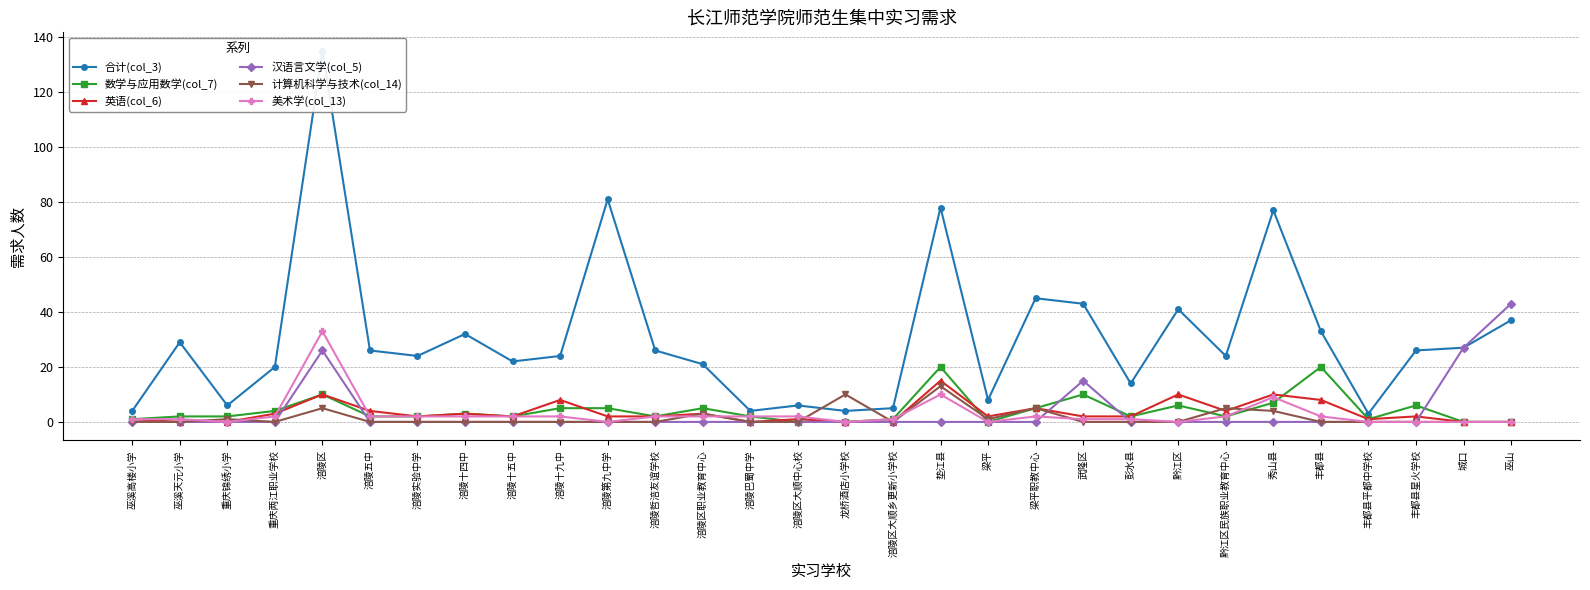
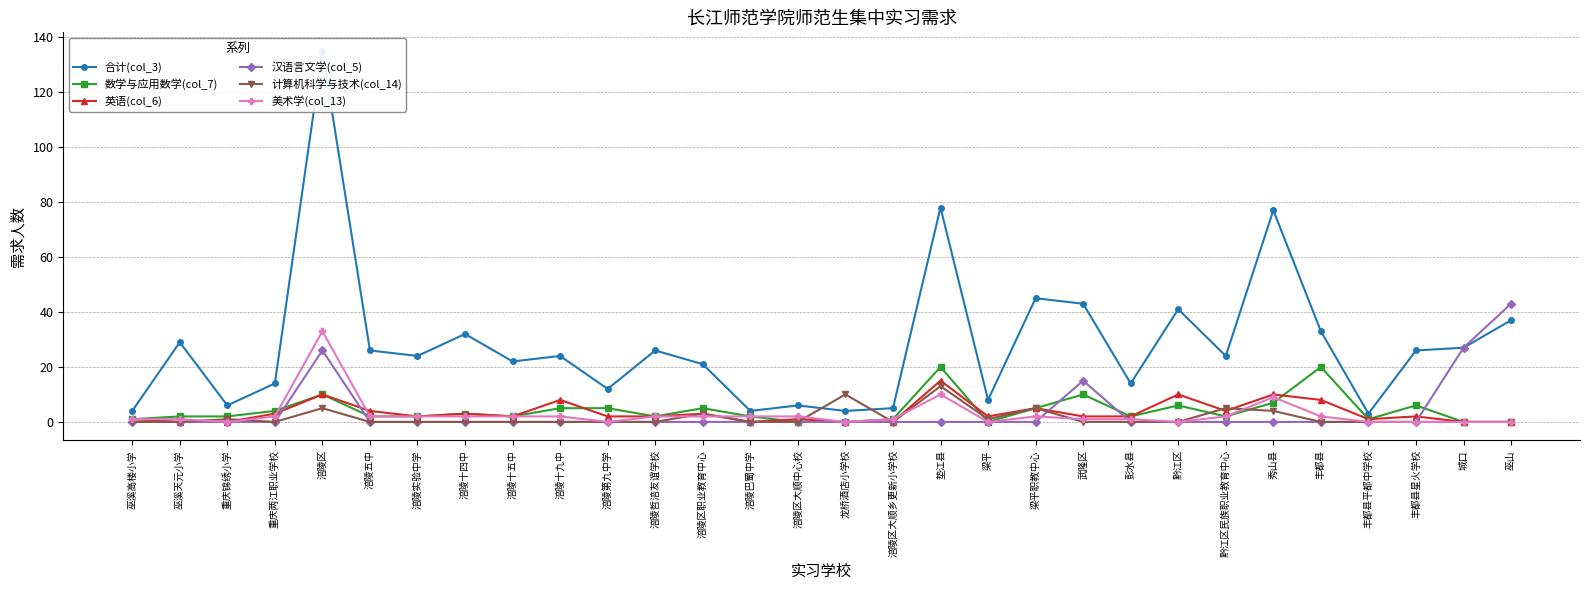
合计(col_3), 重庆两江职业学校: 20 -> 14
合计(col_3), 涪陵第九中学: 81 -> 12
